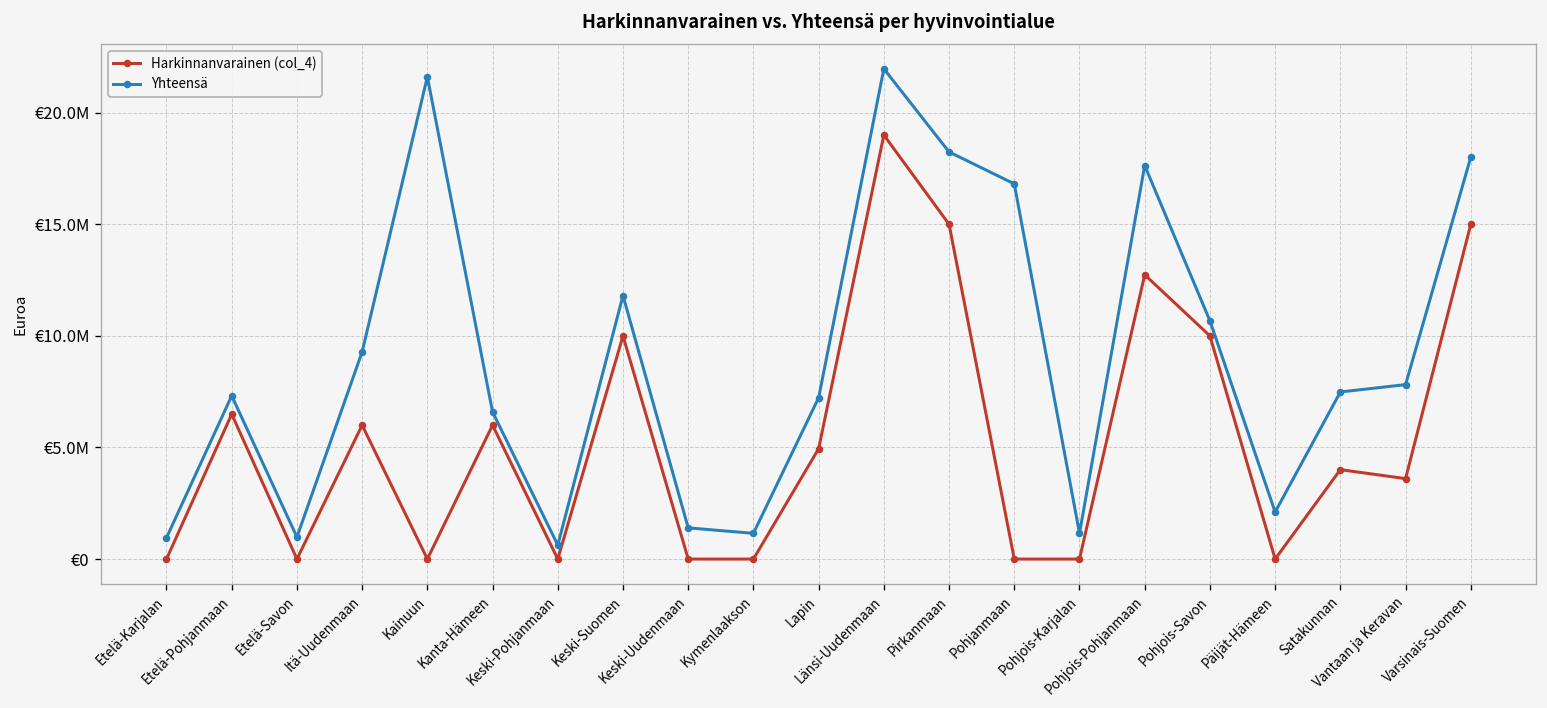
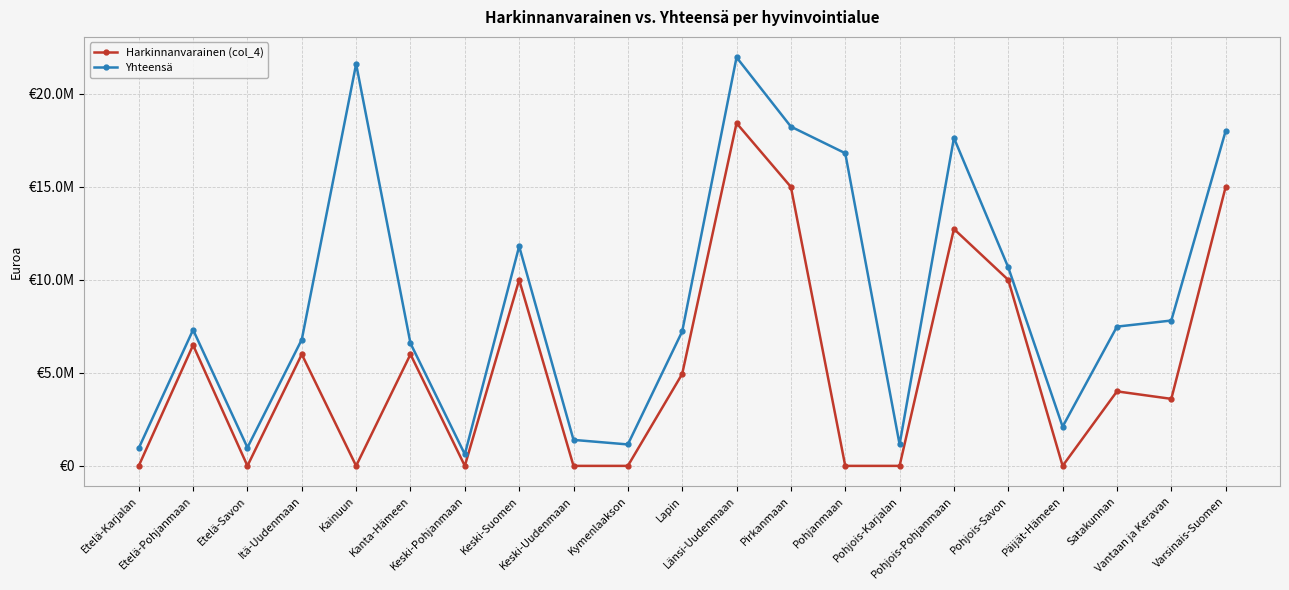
Yhteensä, Itä-Uudenmaan: €9300000 -> €6800000
Harkinnanvarainen (col_4), Länsi-Uudenmaan: €19000000 -> €18400000
